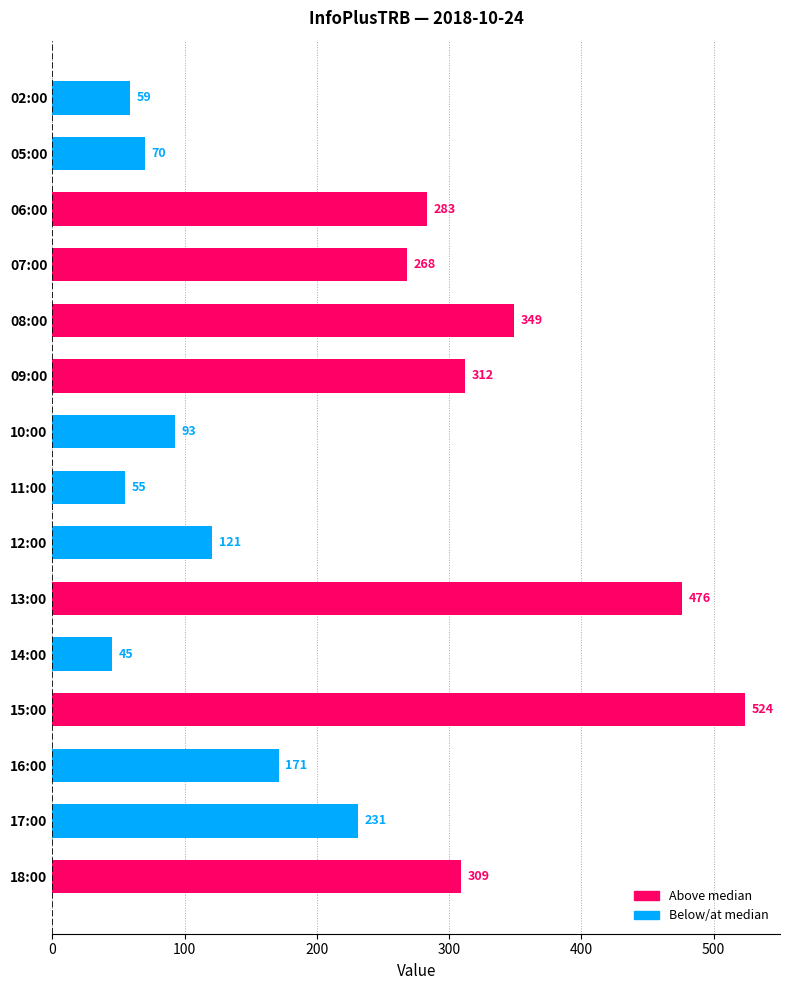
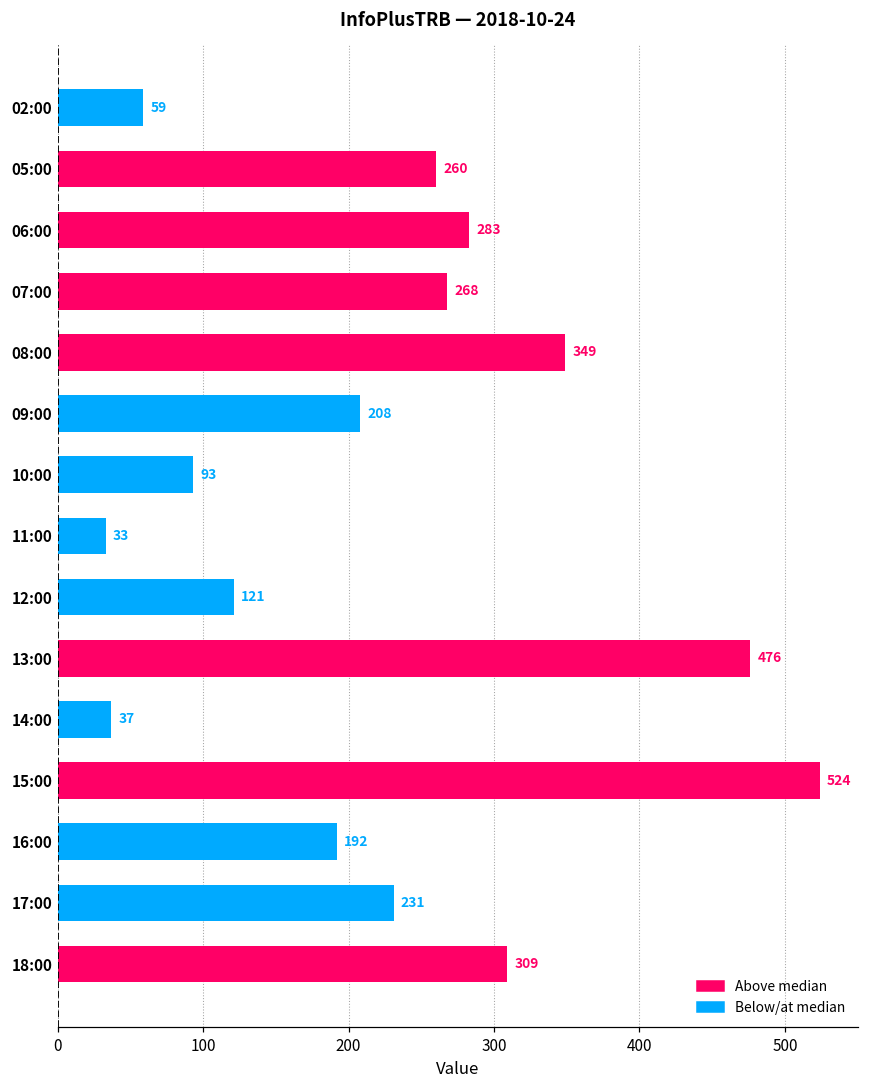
05:00: 70 -> 260
09:00: 312 -> 208
11:00: 55 -> 33
14:00: 45 -> 37
16:00: 171 -> 192
